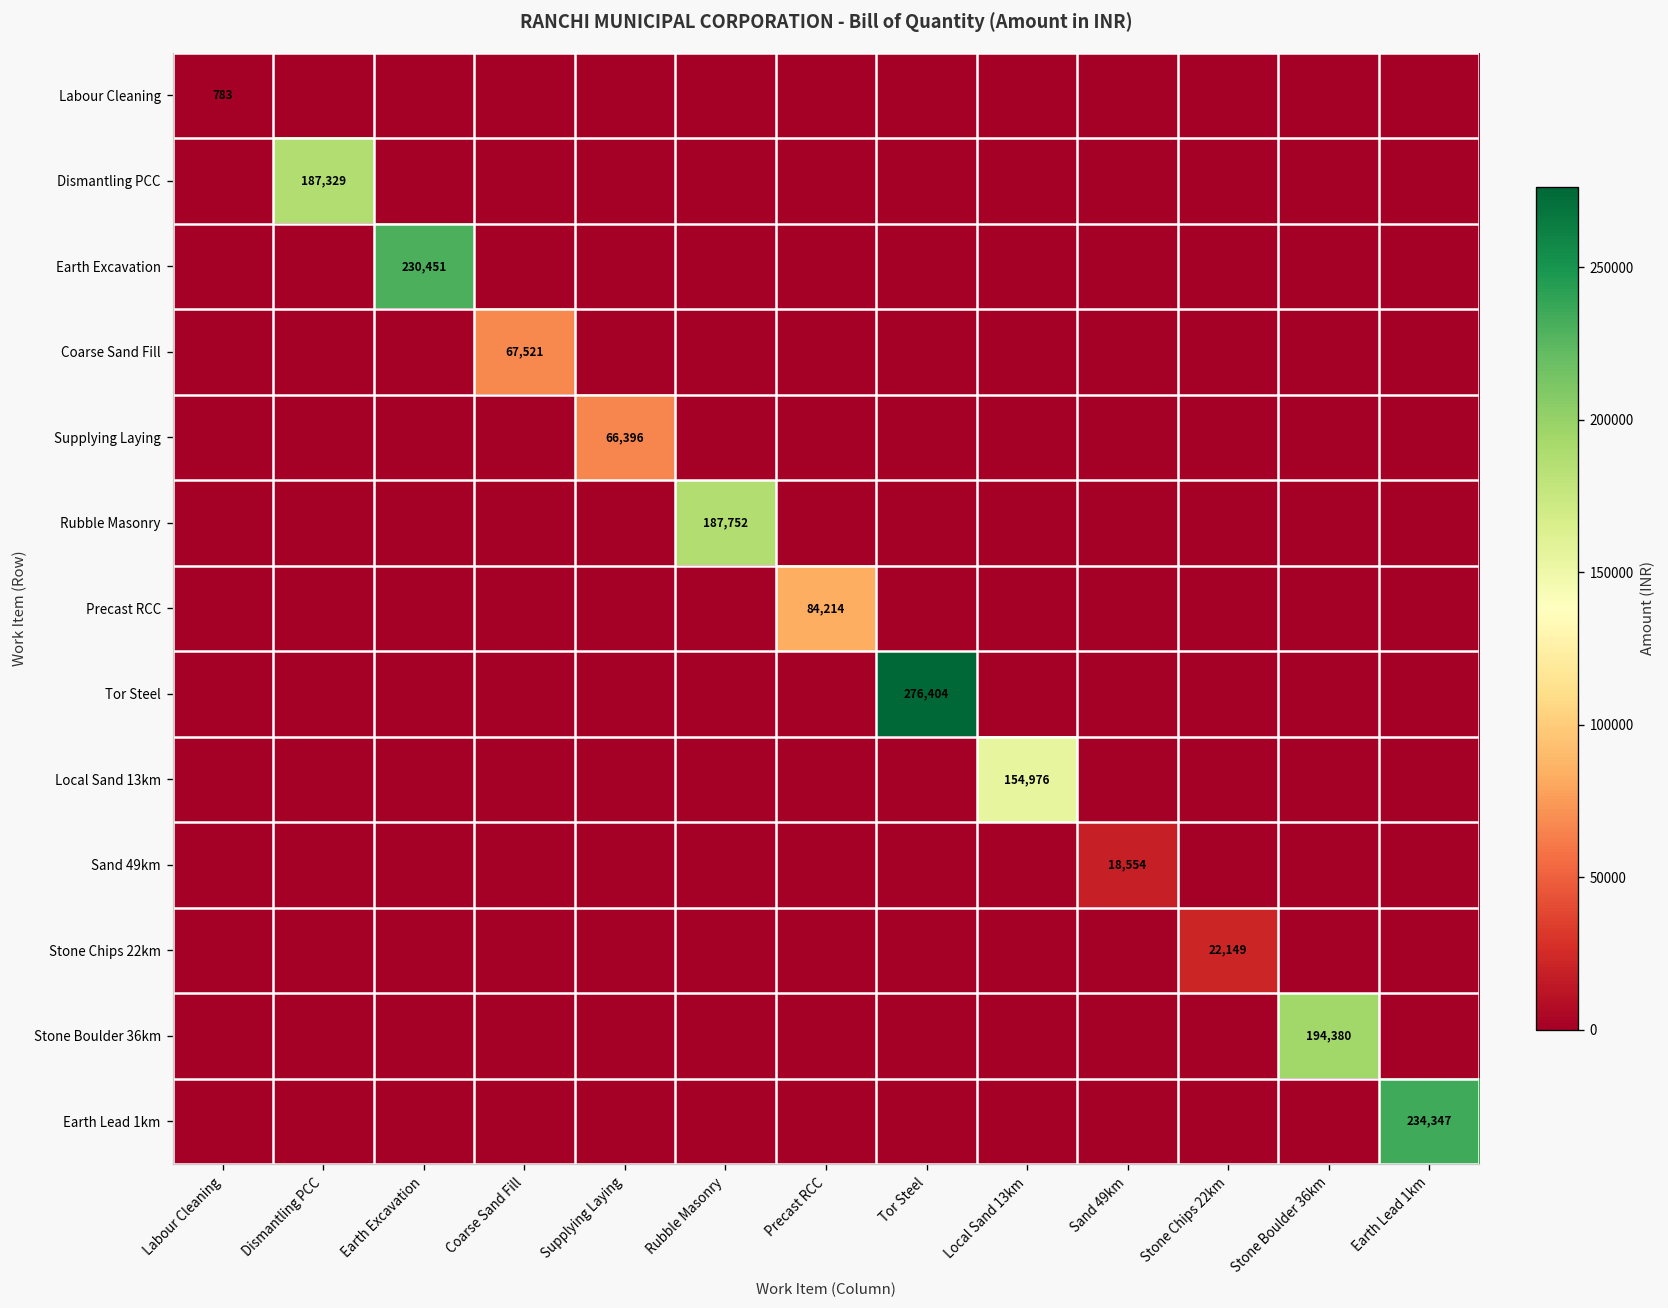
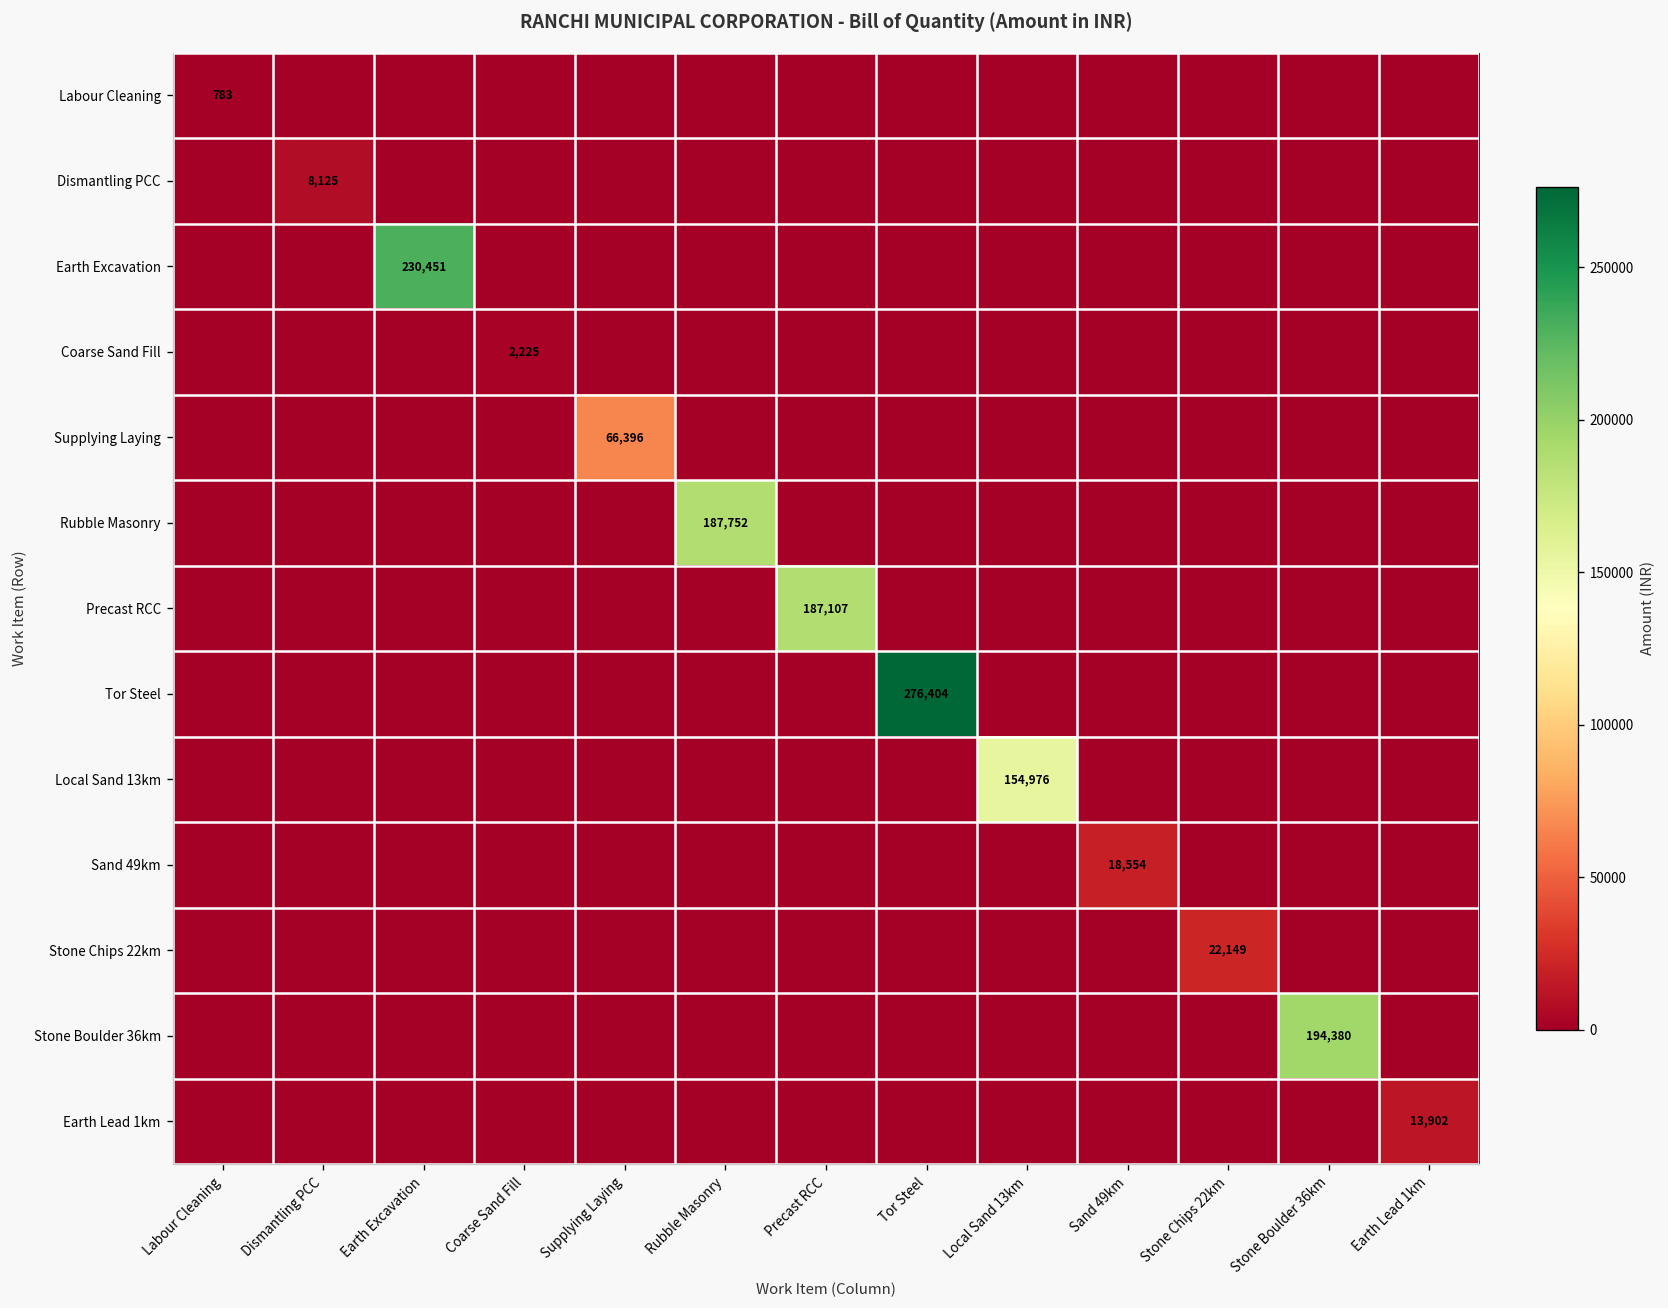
Dismantling PCC, Dismantling PCC: 187,329 -> 8,125
Coarse Sand Fill, Coarse Sand Fill: 67,521 -> 2,225
Precast RCC, Precast RCC: 84,214 -> 187,107
Earth Lead 1km, Earth Lead 1km: 234,347 -> 13,902
